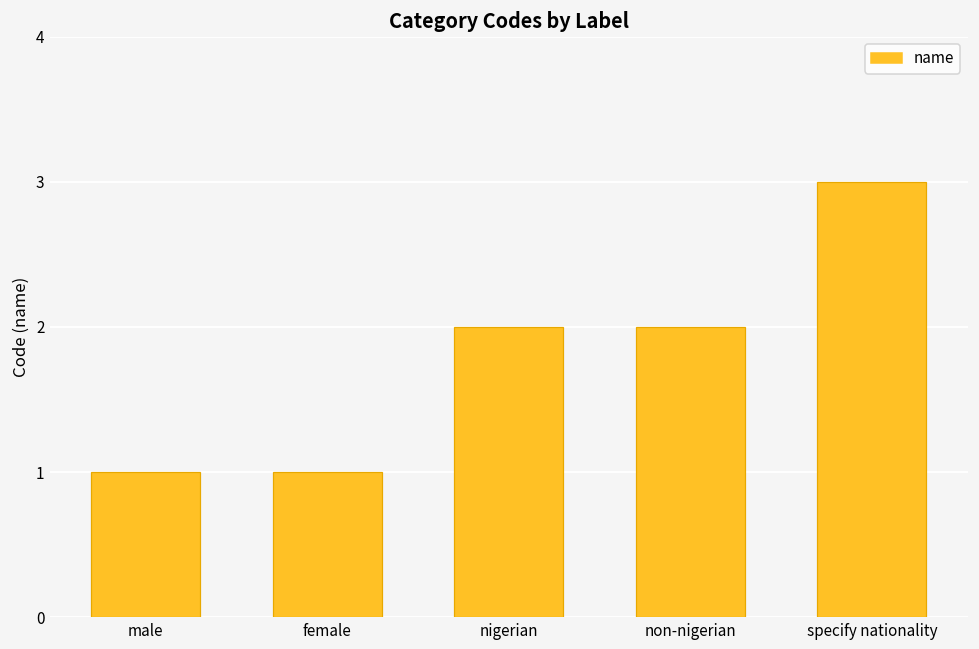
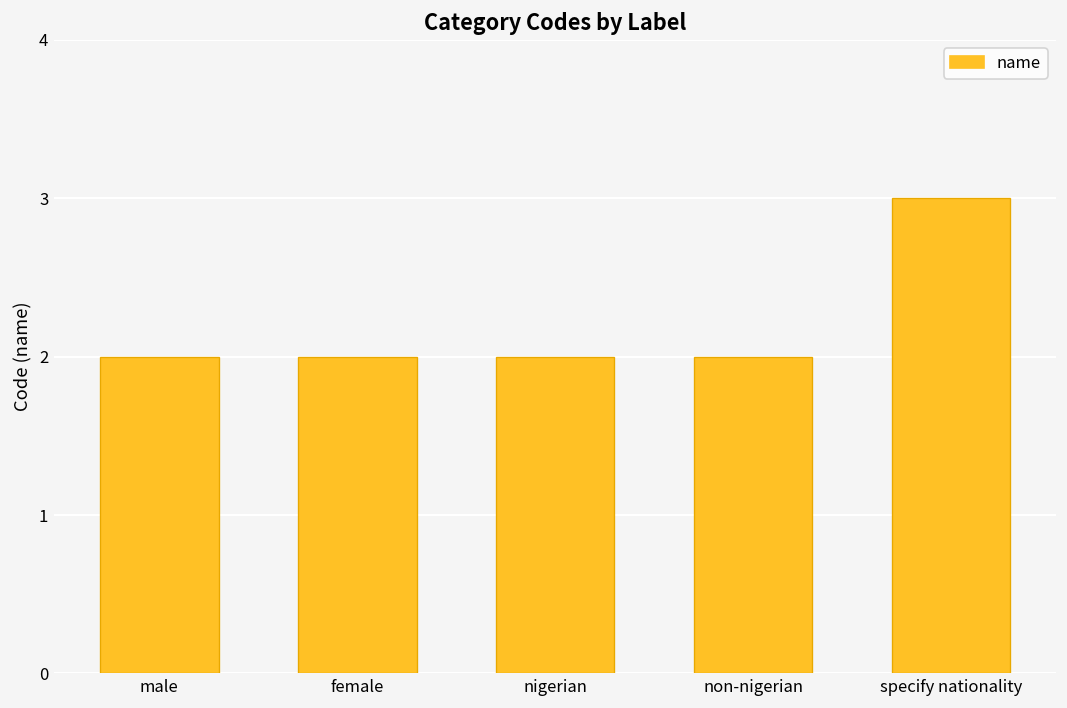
male: 1 -> 2
female: 1 -> 2
